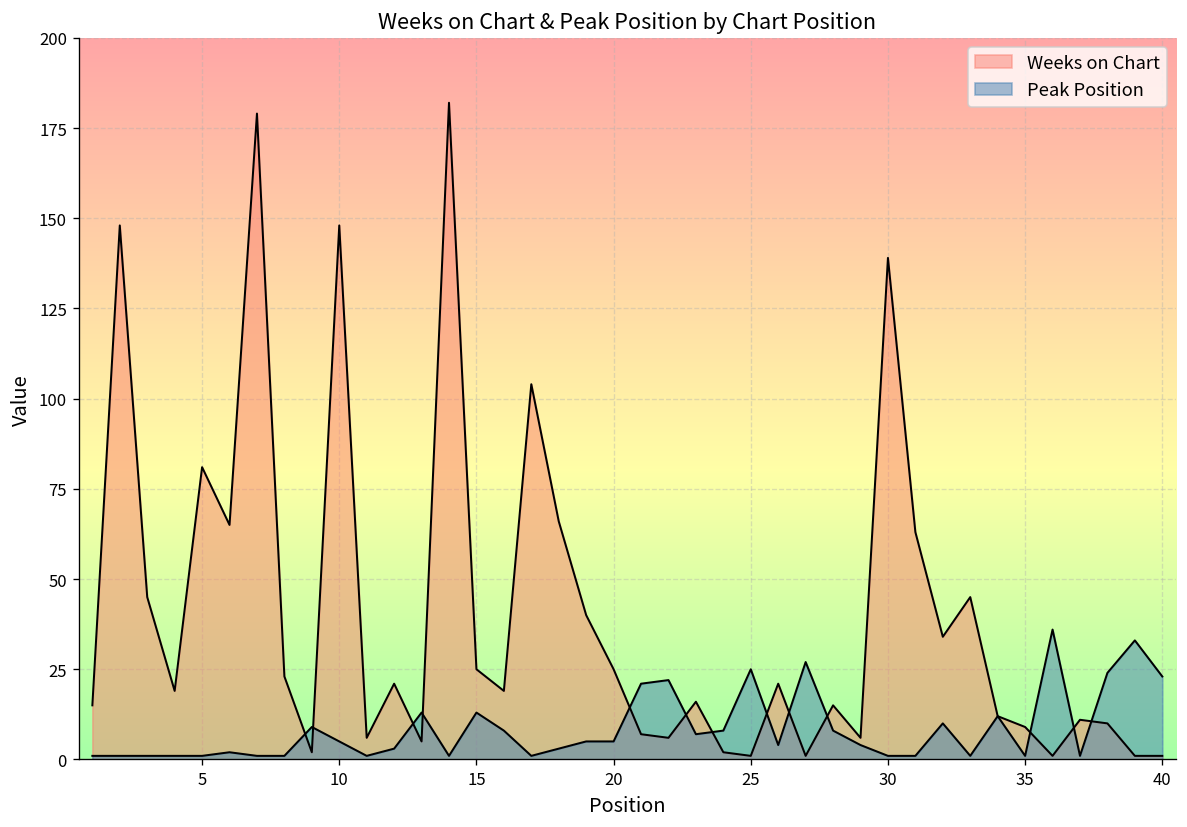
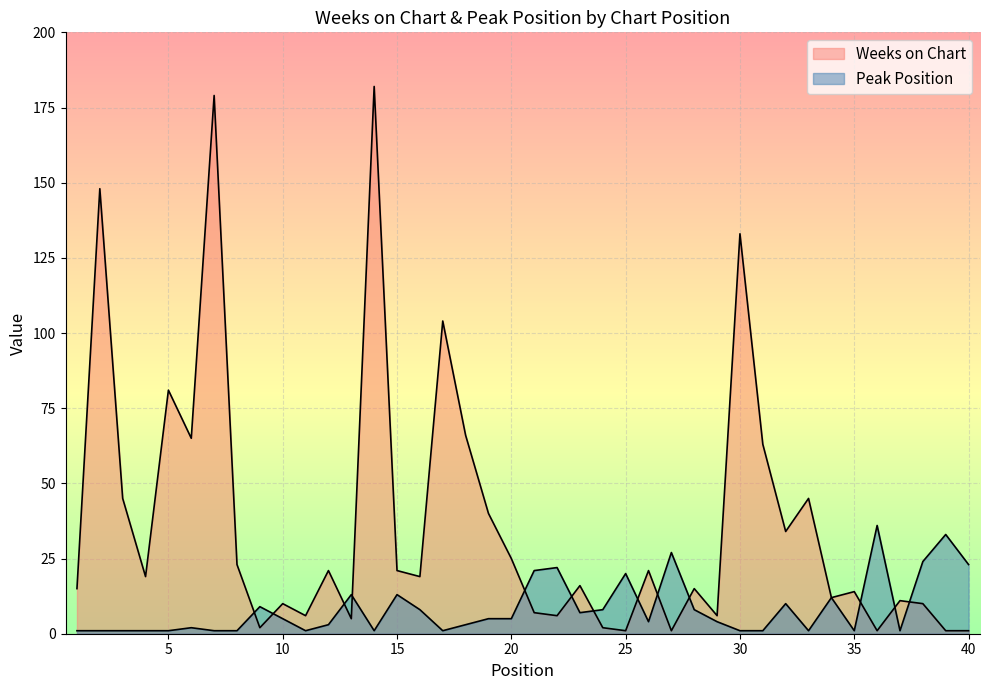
Weeks on Chart, 10: 148 -> 10
Weeks on Chart, 15: 25 -> 21
Peak Position, 25: 25 -> 20
Weeks on Chart, 30: 139 -> 133
Weeks on Chart, 35: 9 -> 14
